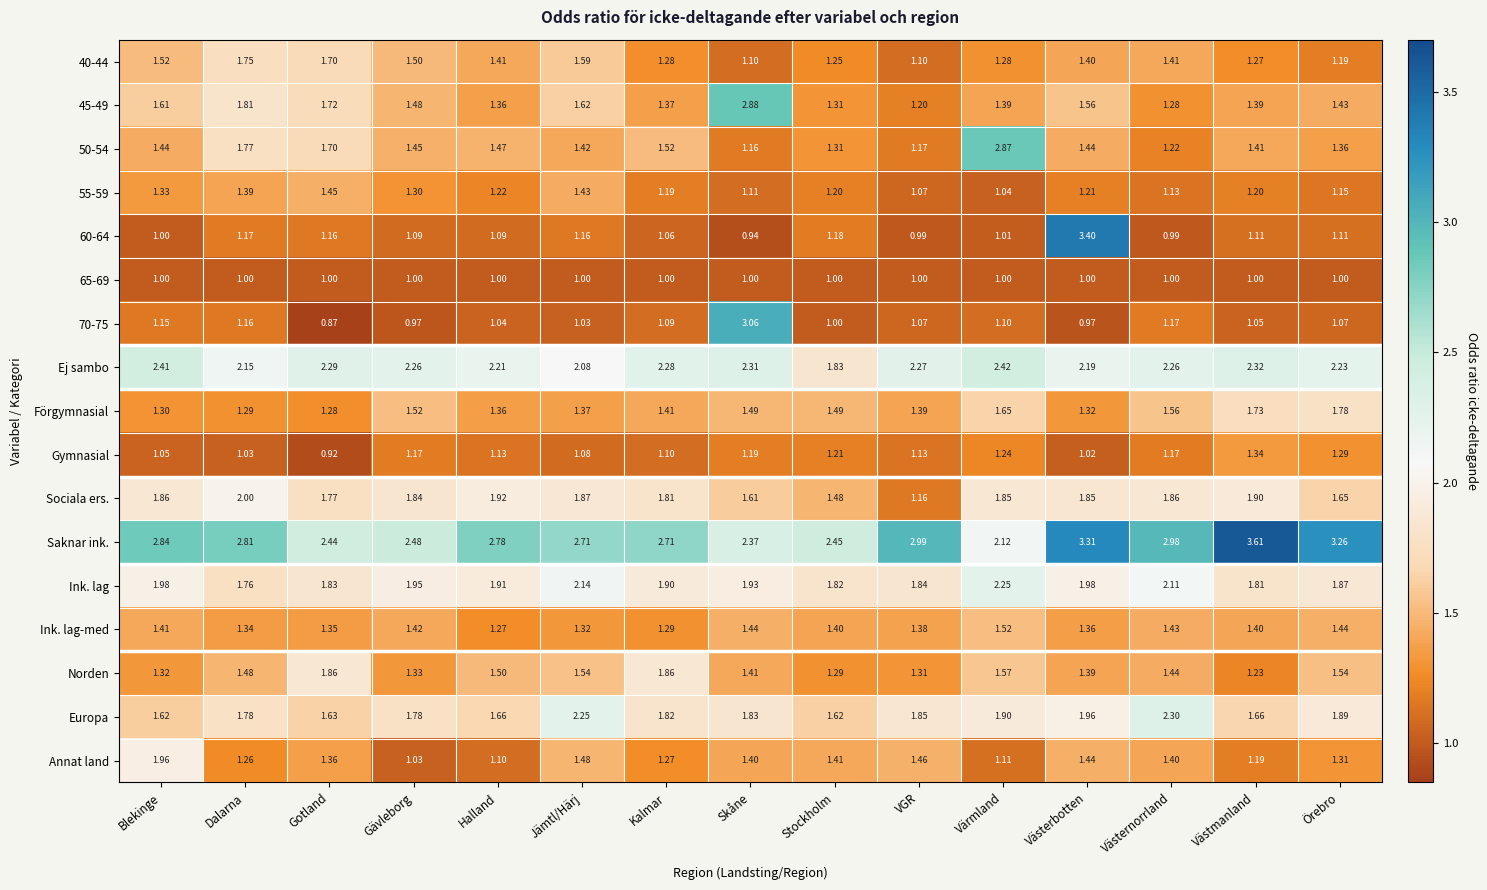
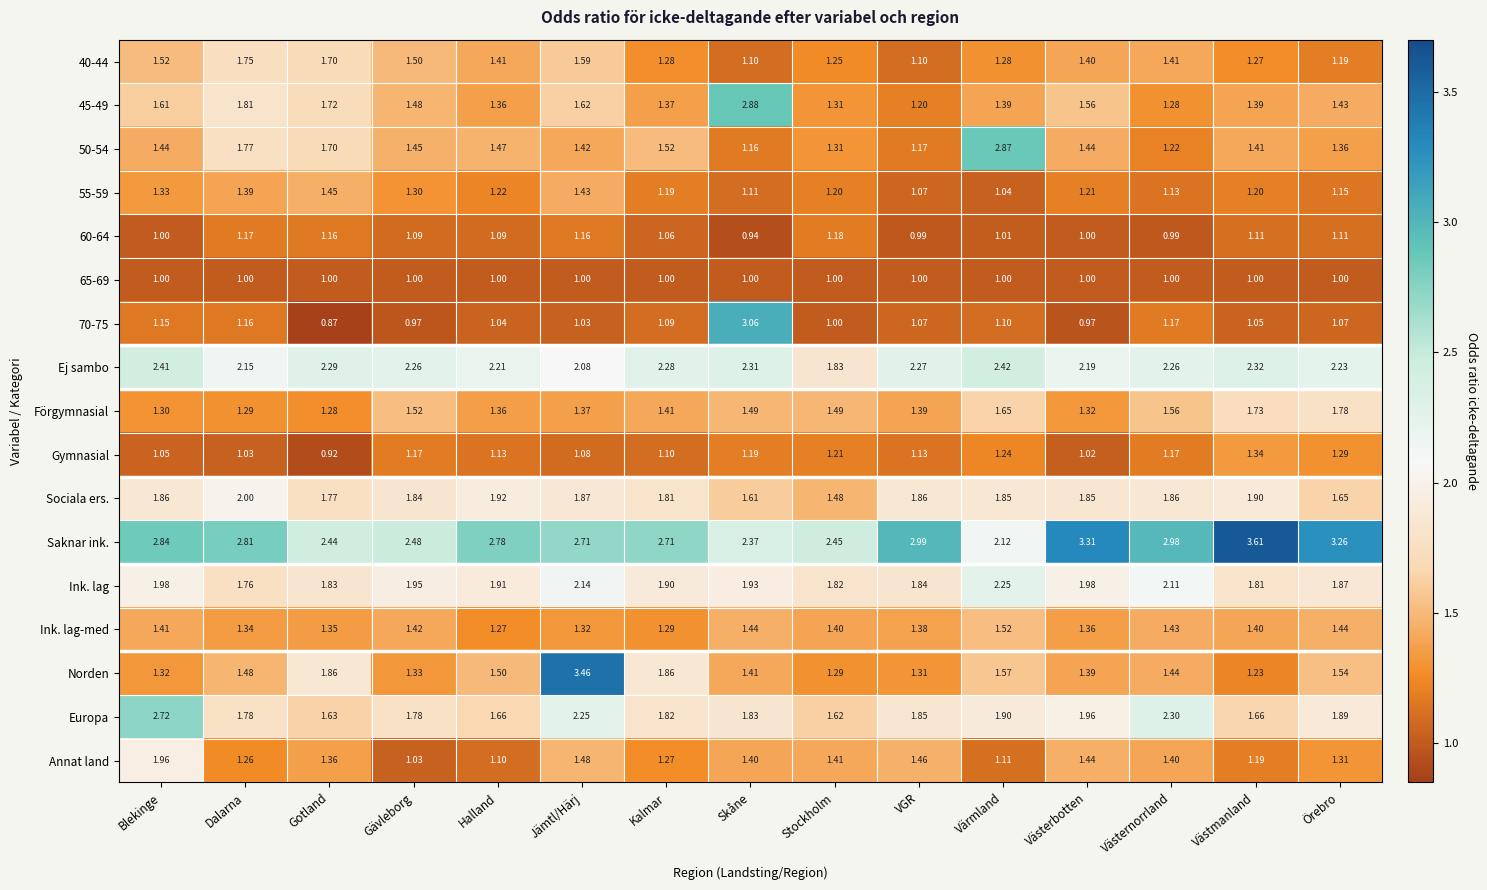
60-64, Västerbotten: 3.40 -> 1.00
Sociala ers., VGR: 1.16 -> 1.86
Norden, Jämtl/Härj: 1.54 -> 3.46
Europa, Blekinge: 1.62 -> 2.72
